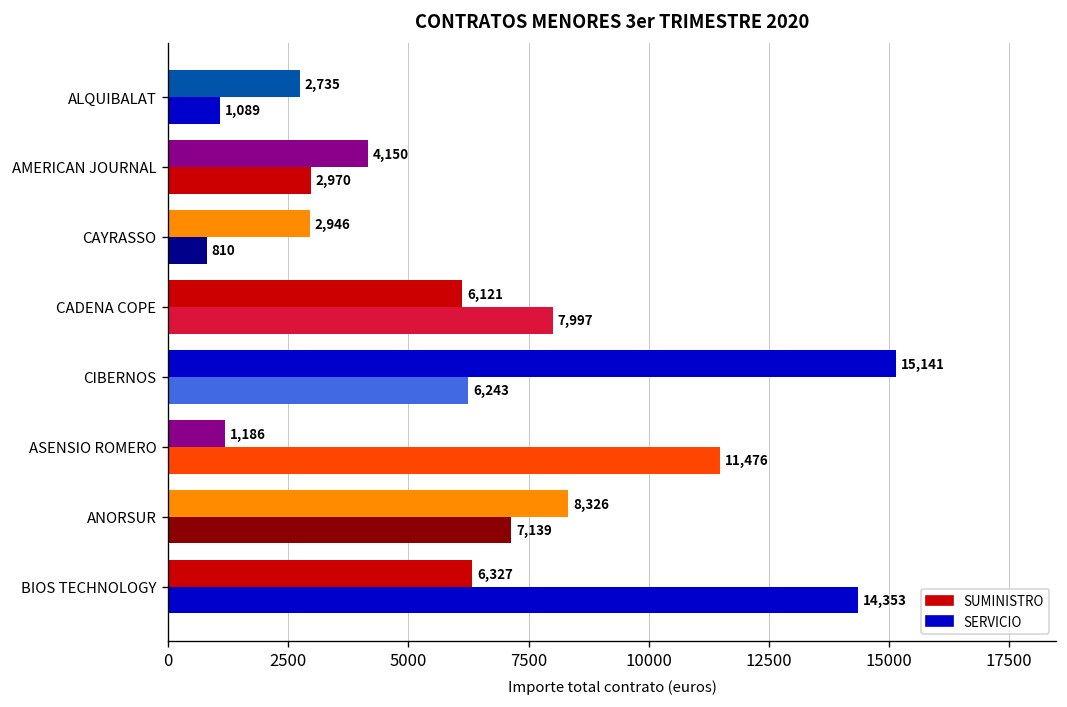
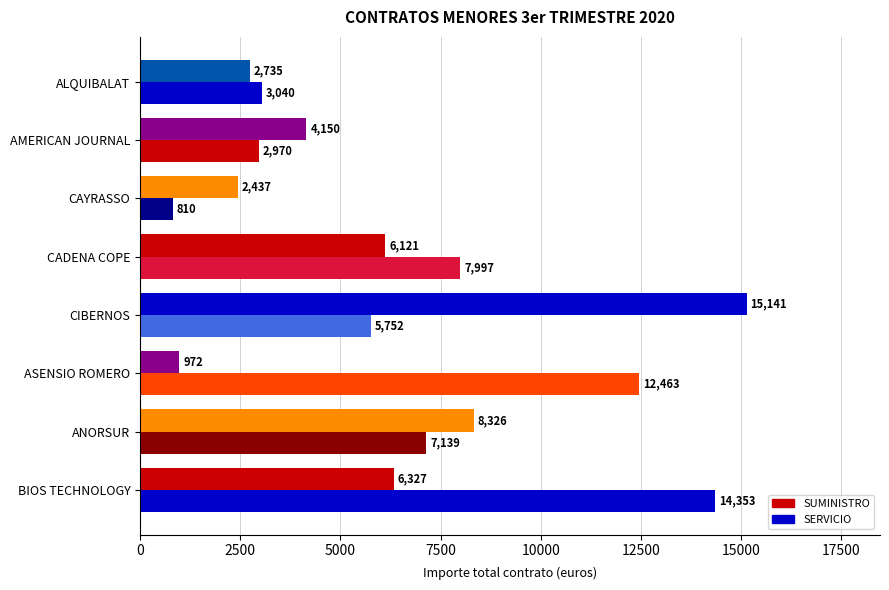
SERVICIO, ALQUIBALAT: 1,089 -> 3,040
SUMINISTRO, CAYRASSO: 2,946 -> 2,437
SERVICIO, CIBERNOS: 6,243 -> 5,752
SUMINISTRO, ASENSIO ROMERO: 1,186 -> 972
SERVICIO, ASENSIO ROMERO: 11,476 -> 12,463
